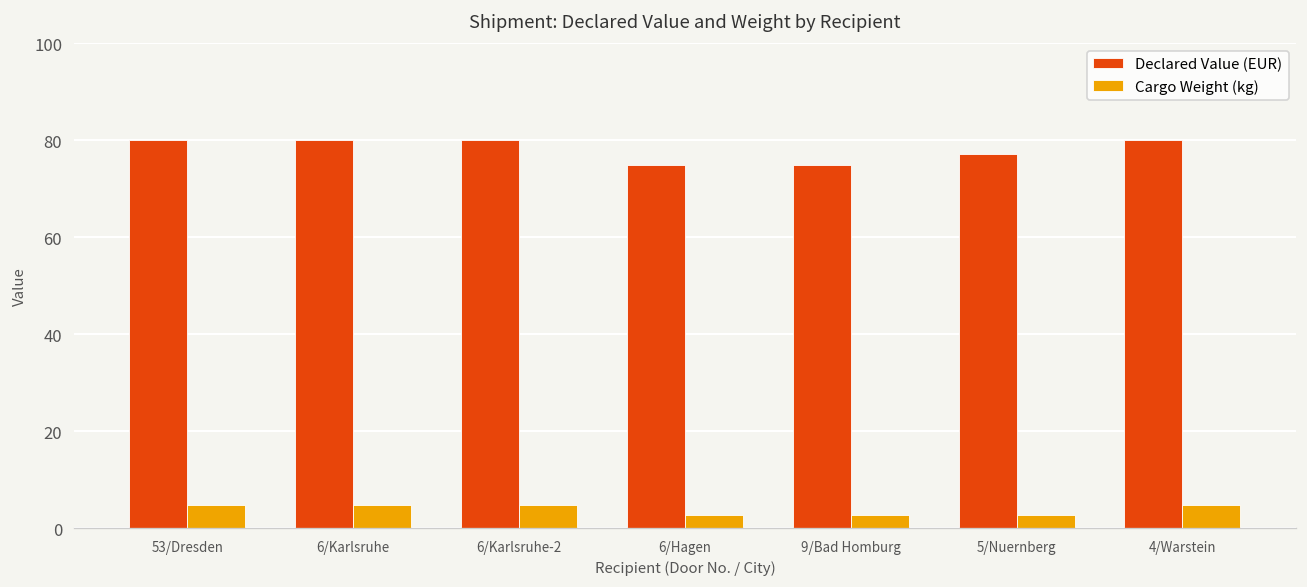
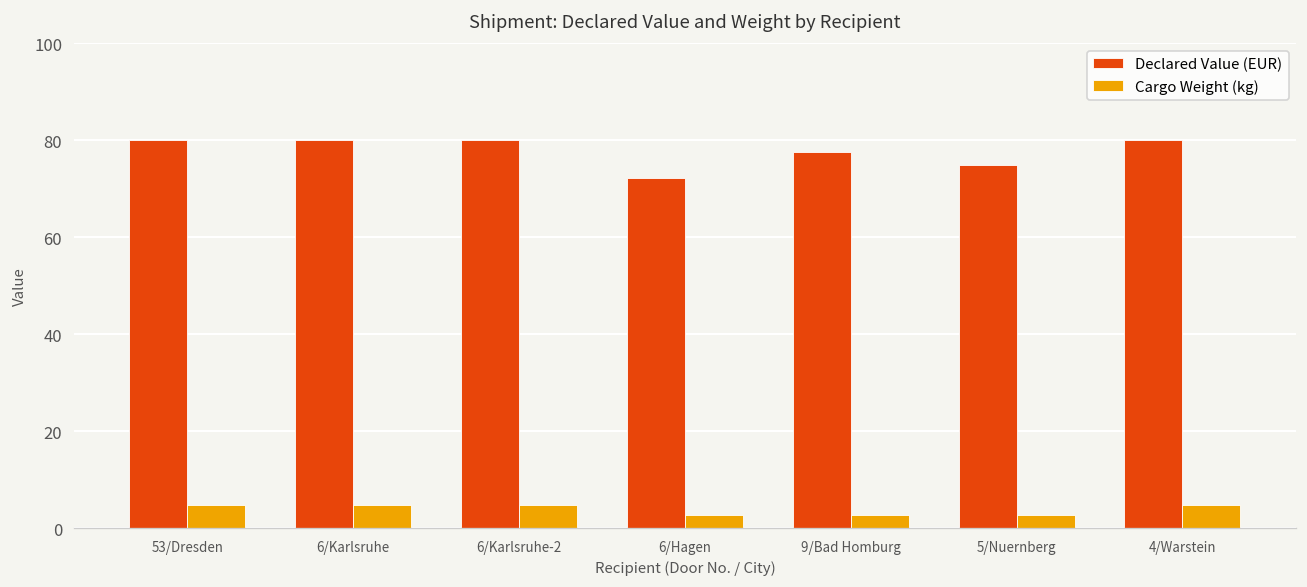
Declared Value (EUR), 6/Hagen: 75 -> 72
Declared Value (EUR), 9/Bad Homburg: 75 -> 78
Declared Value (EUR), 5/Nuernberg: 77 -> 75
